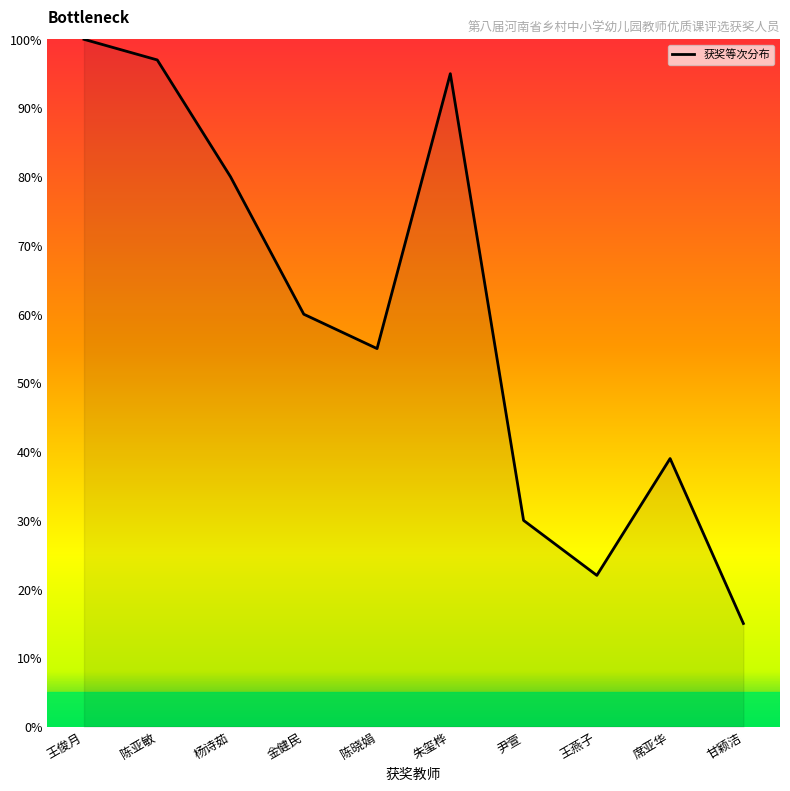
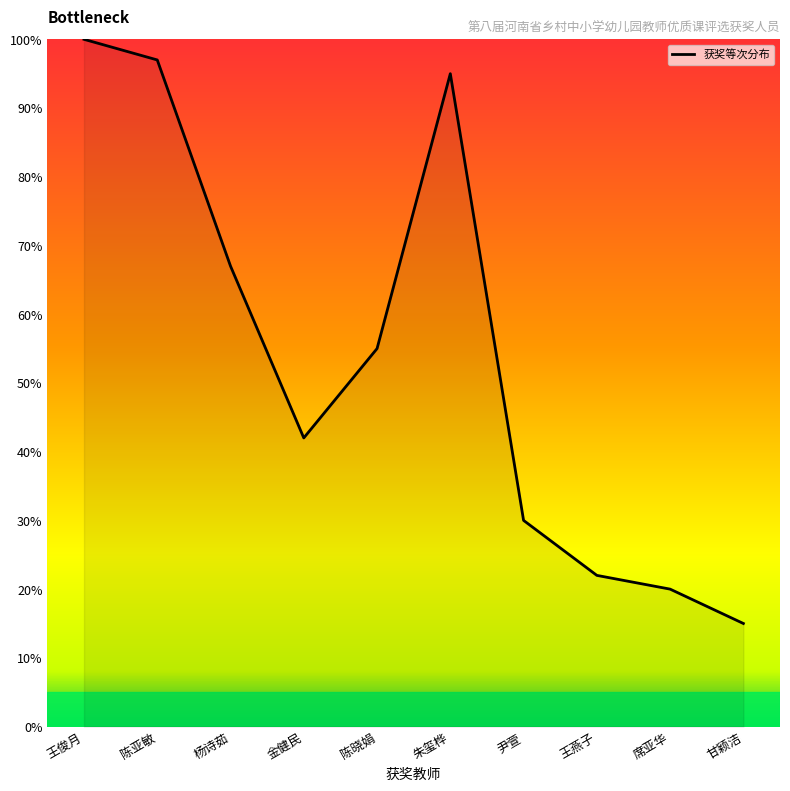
杨诗茹: 80% -> 67%
金健民: 60% -> 42%
席亚华: 39% -> 20%
